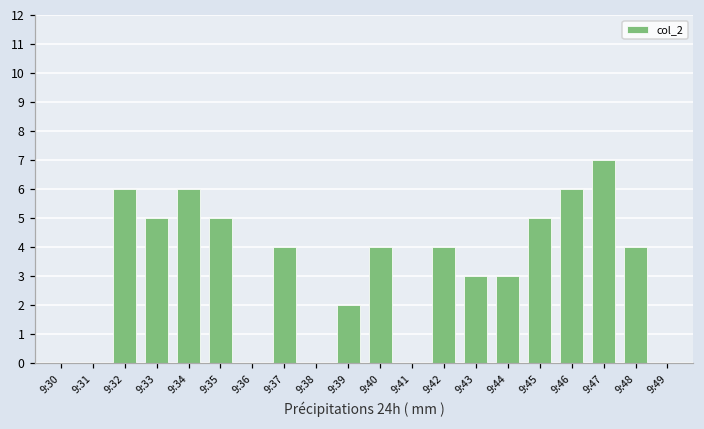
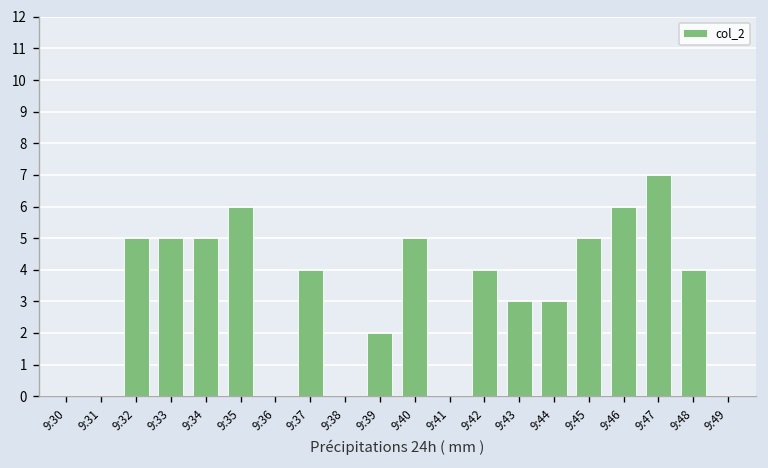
9:32: 6 -> 5
9:34: 6 -> 5
9:35: 5 -> 6
9:40: 4 -> 5
